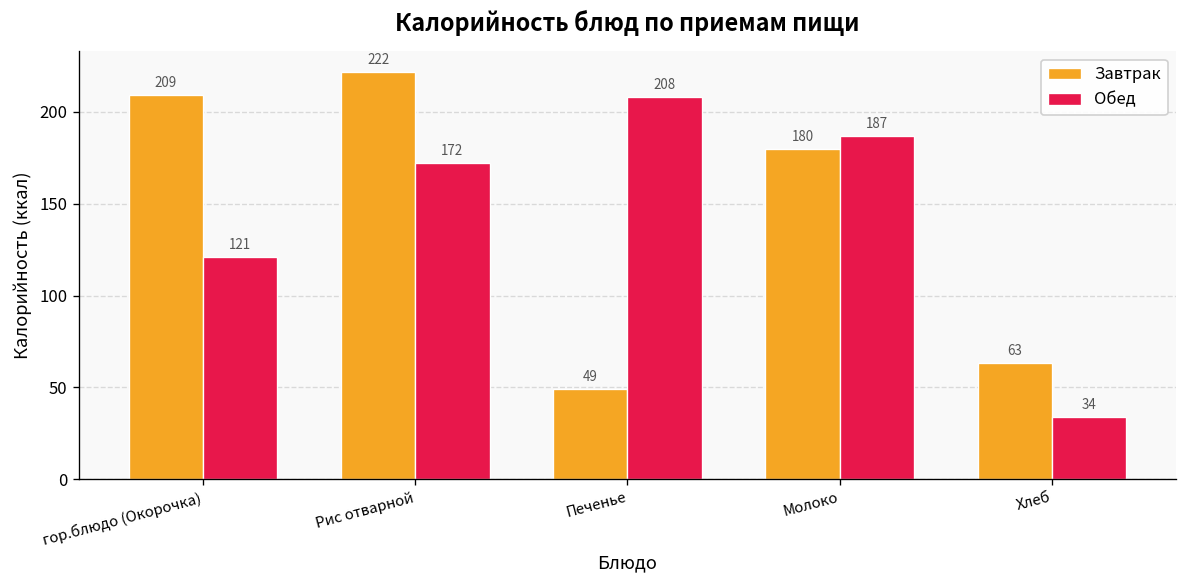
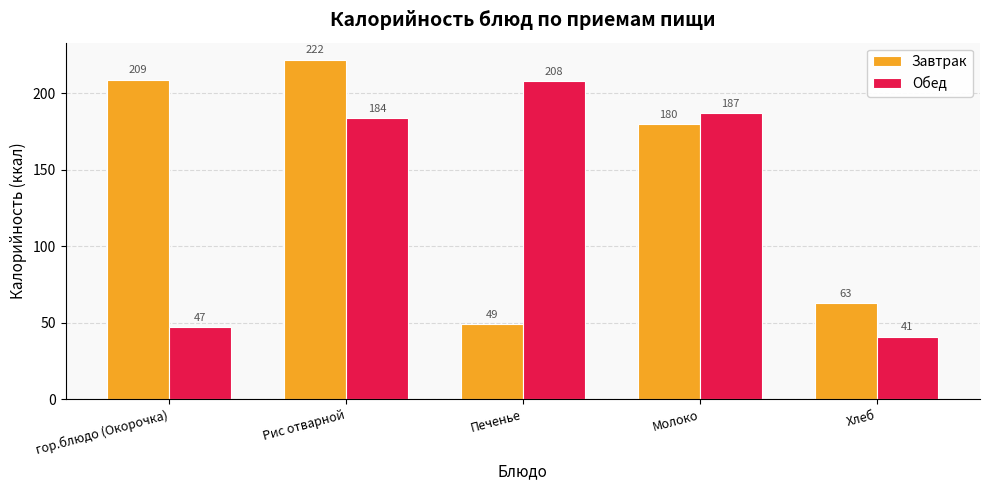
Обед, гор.блюдо (Окорочка): 121 -> 47
Обед, Рис отварной: 172 -> 184
Обед, Хлеб: 34 -> 41
